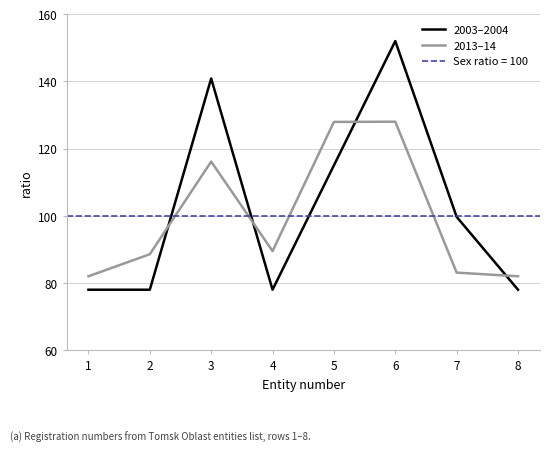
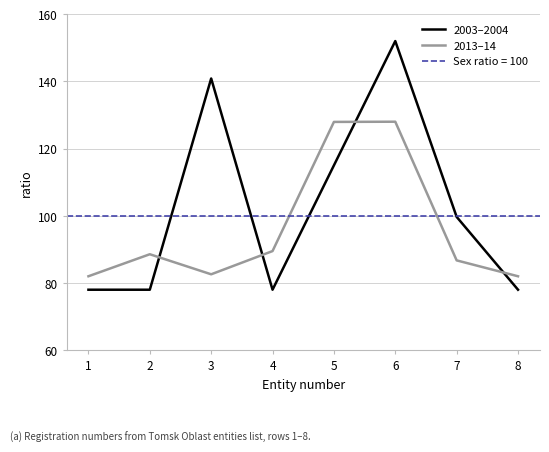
2013–14, 3: 116 -> 83
2013–14, 7: 83 -> 87
